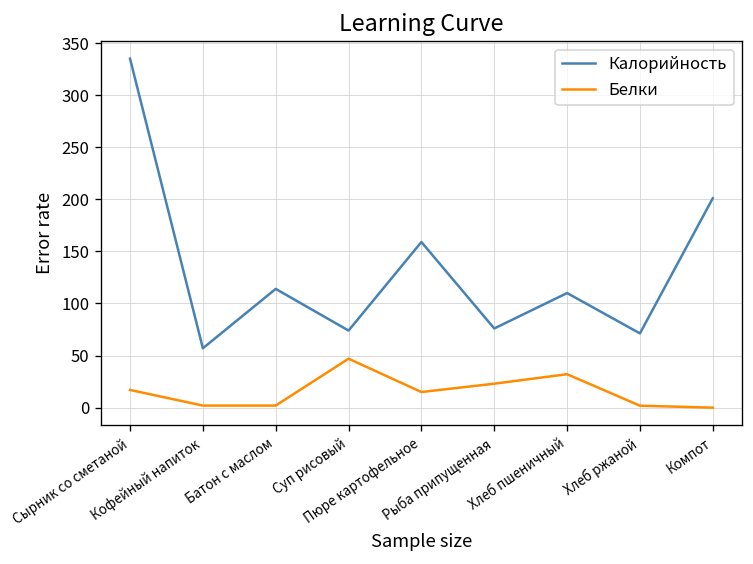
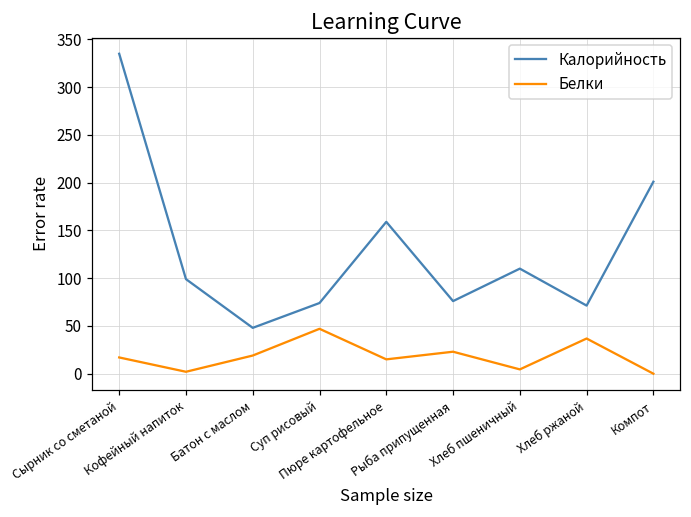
Калорийность, Кофейный напиток: 60 -> 100
Калорийность, Батон с маслом: 110 -> 50
Белки, Батон с маслом: 0 -> 20
Белки, Хлеб пшеничный: 30 -> 0
Белки, Хлеб ржаной: 0 -> 40
